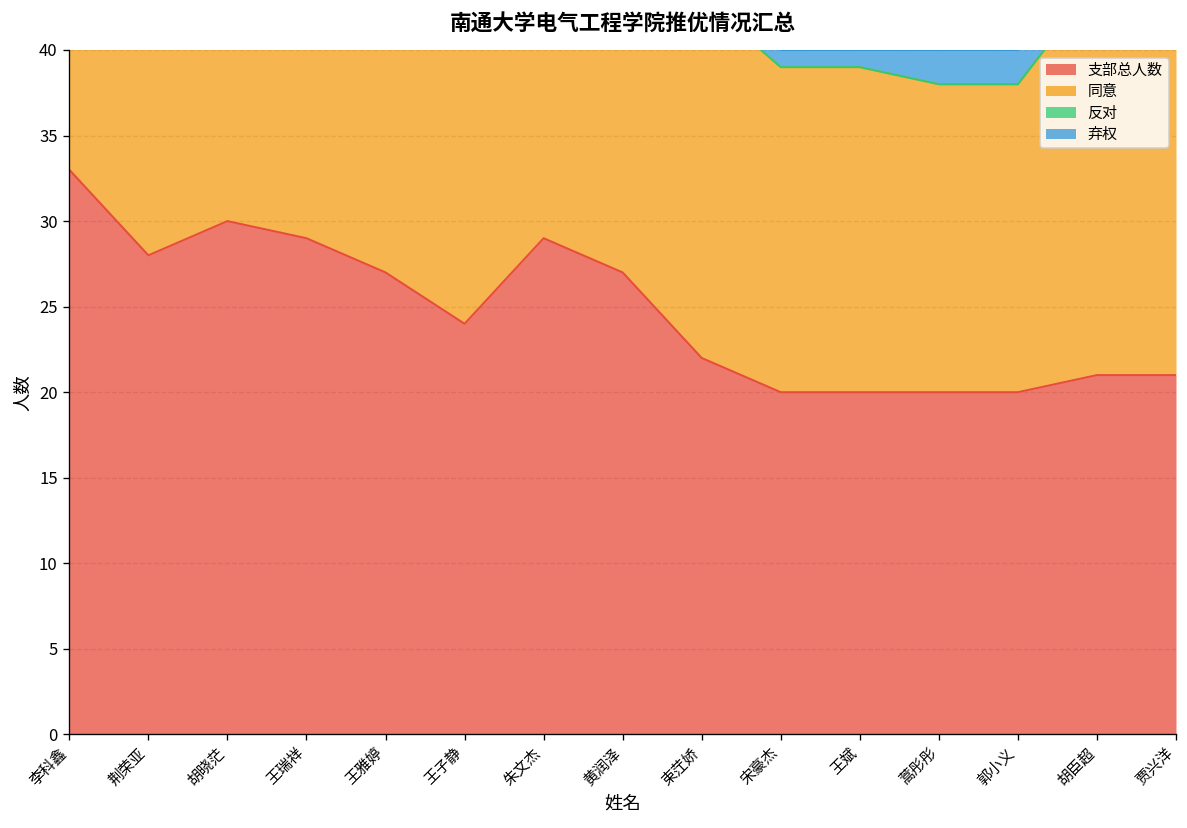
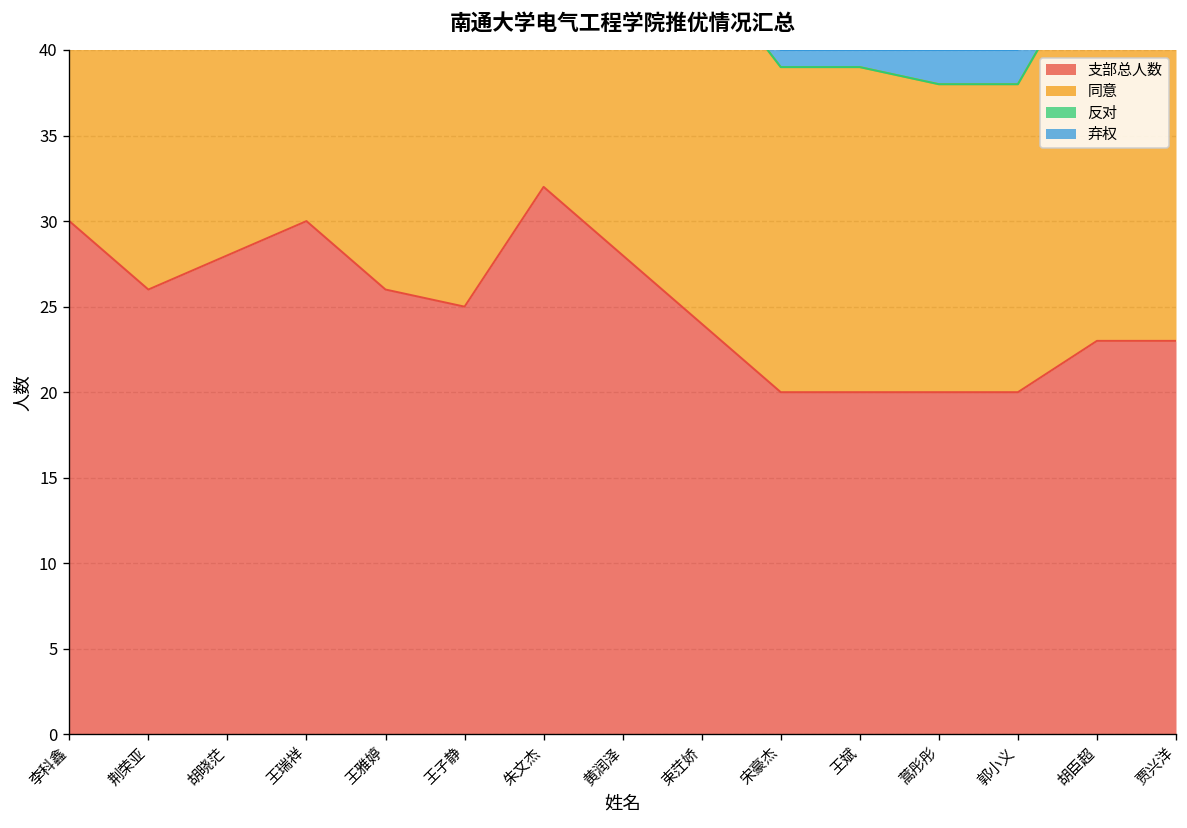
支部总人数, 李科鑫: 33 -> 30
支部总人数, 荆荣亚: 28 -> 26
支部总人数, 胡晓茫: 30 -> 28
支部总人数, 王瑞祥: 29 -> 30
支部总人数, 王雅婷: 27 -> 26
支部总人数, 王子静: 24 -> 25
支部总人数, 朱文杰: 29 -> 32
支部总人数, 黄润泽: 27 -> 28
支部总人数, 束茳娇: 22 -> 24
支部总人数, 胡臣超: 21 -> 23
支部总人数, 贾兴洋: 21 -> 23
